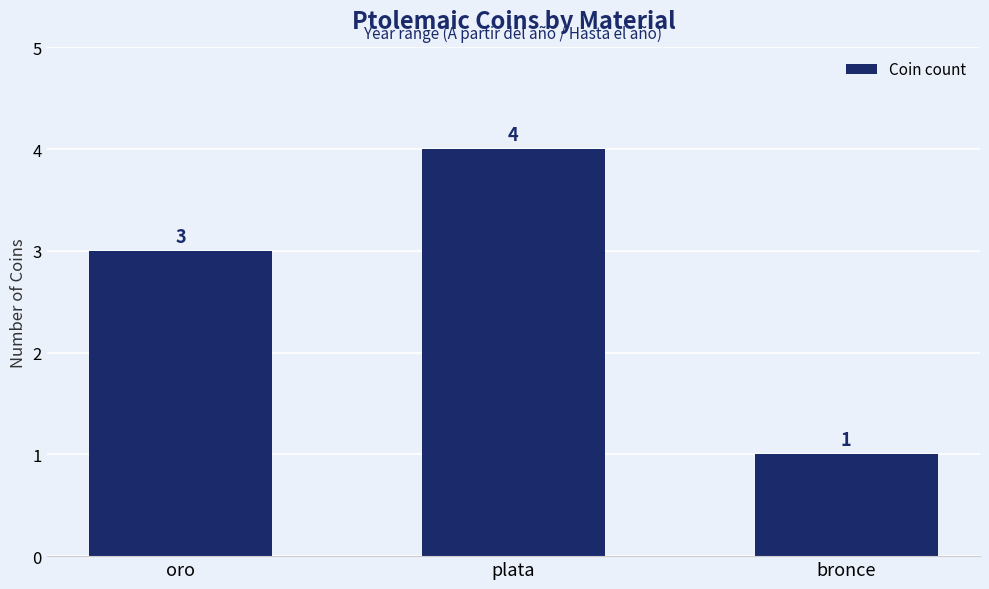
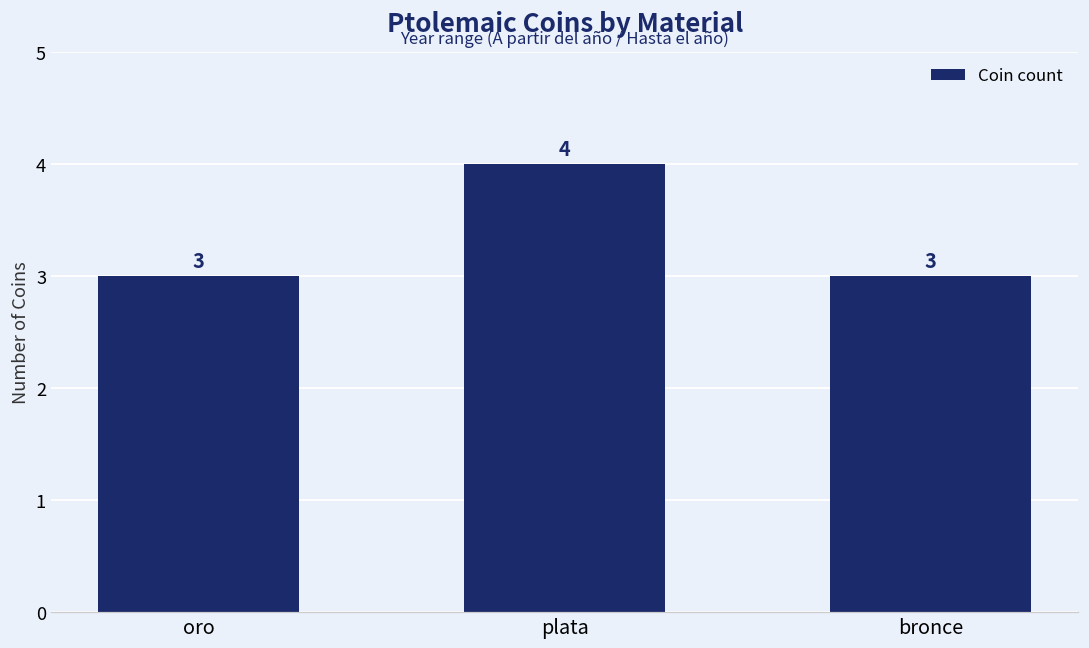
bronce: 1 -> 3
